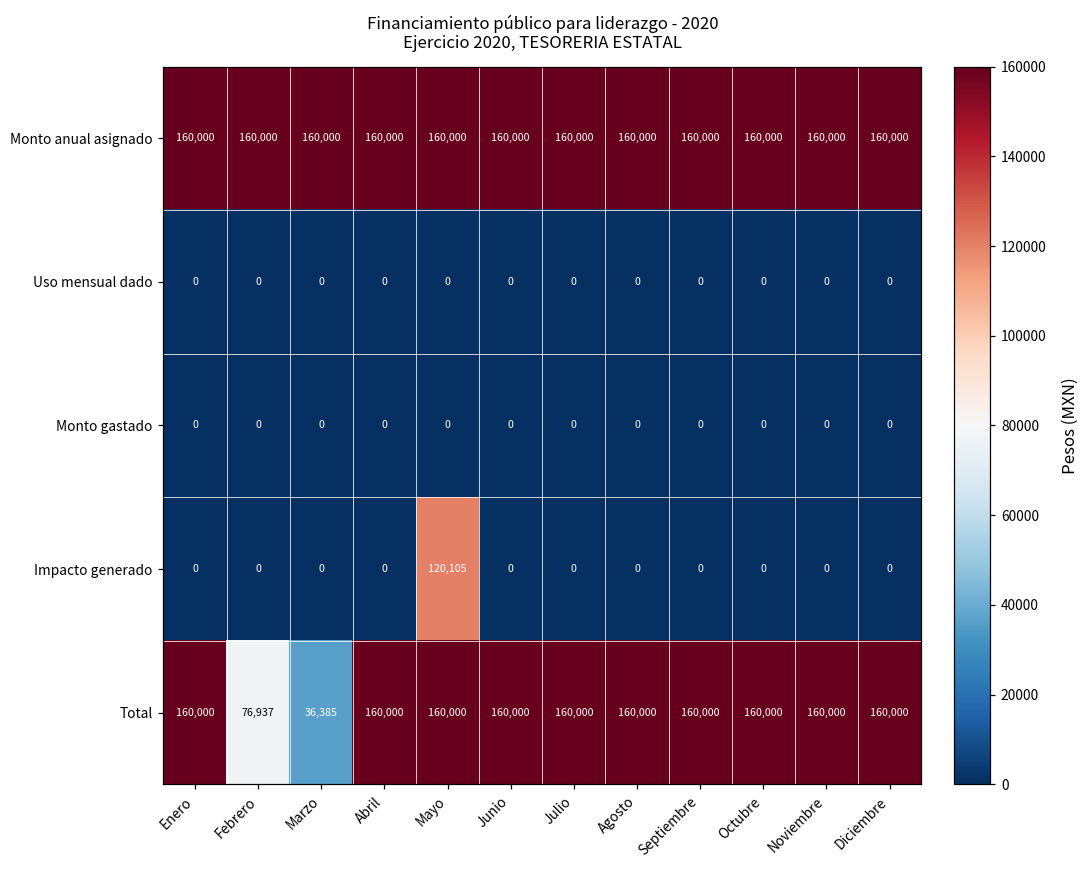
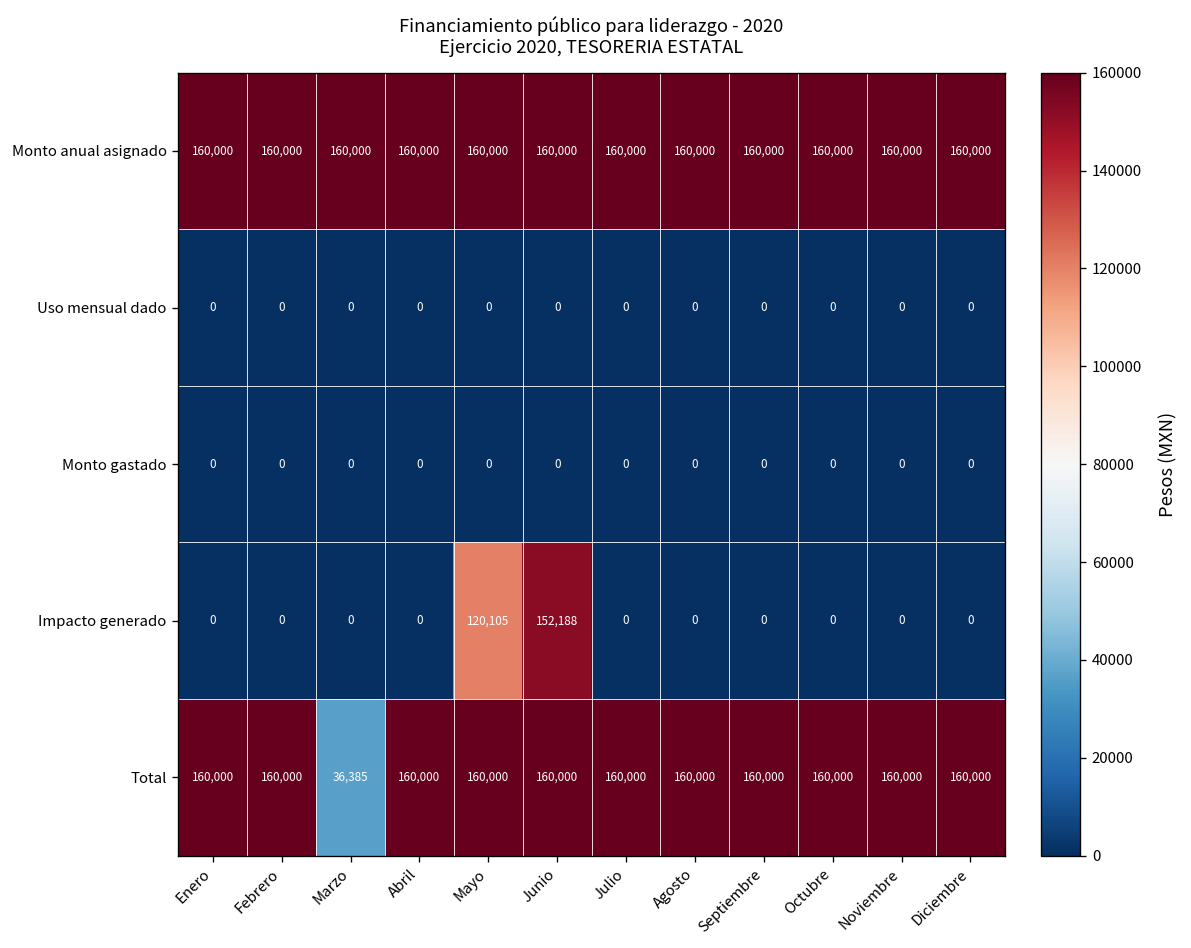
Impacto generado, Junio: 0 -> 152,188
Total, Febrero: 76,937 -> 160,000
